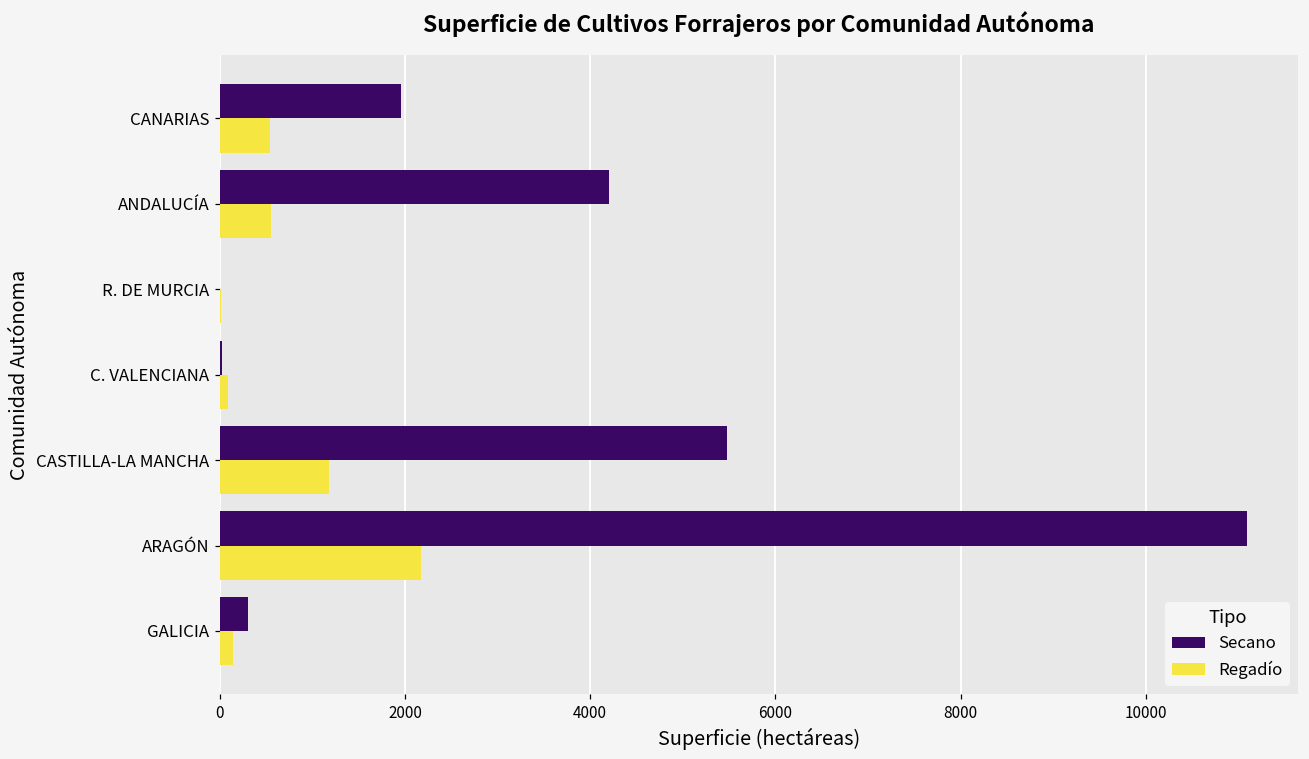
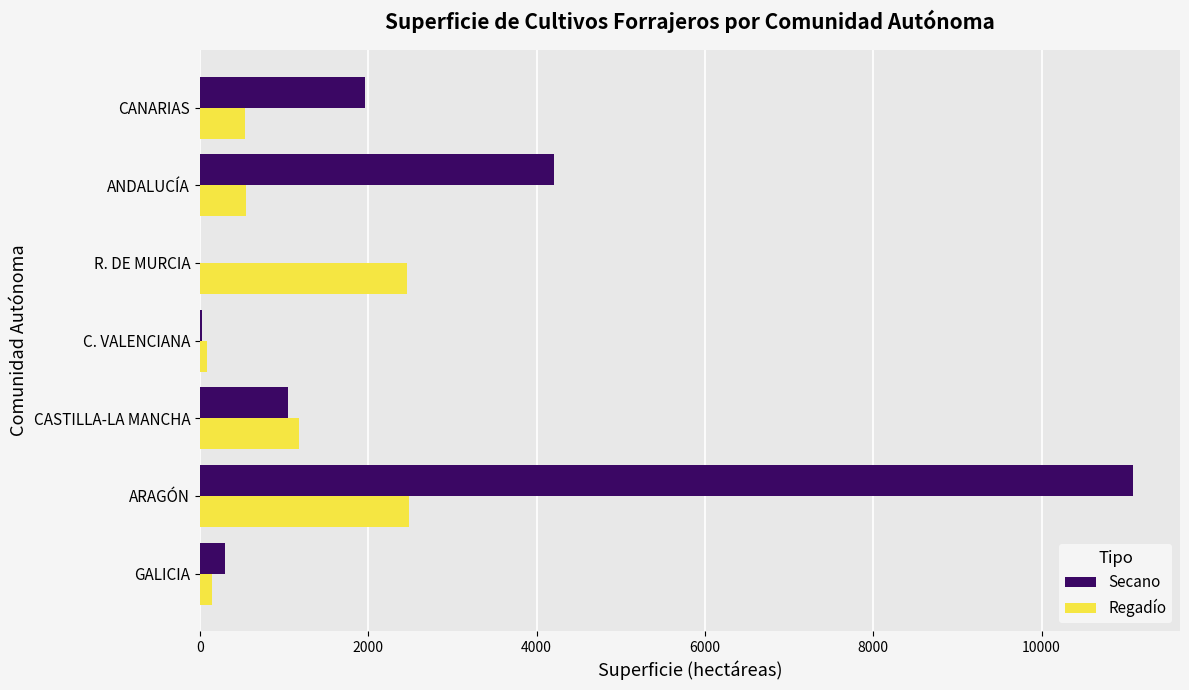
Regadío, R. DE MURCIA: 0 -> 2500
Secano, CASTILLA-LA MANCHA: 5500 -> 1000
Regadío, ARAGÓN: 2200 -> 2500
